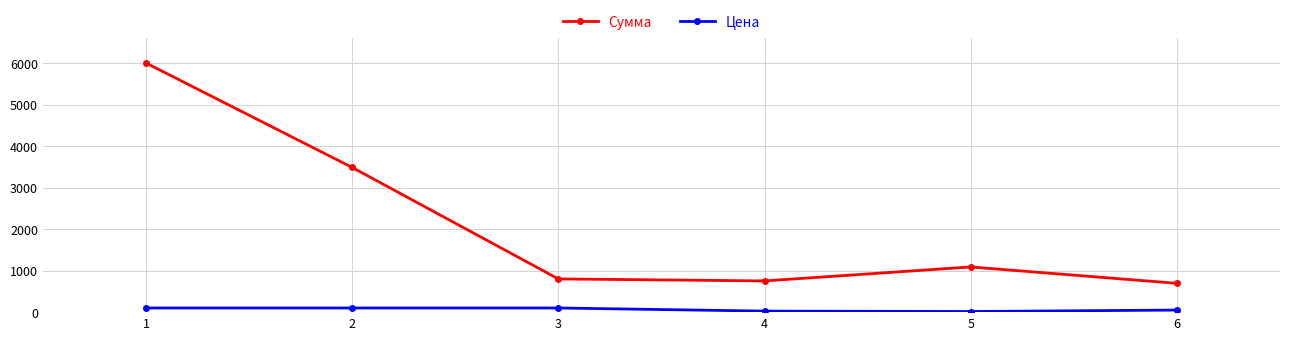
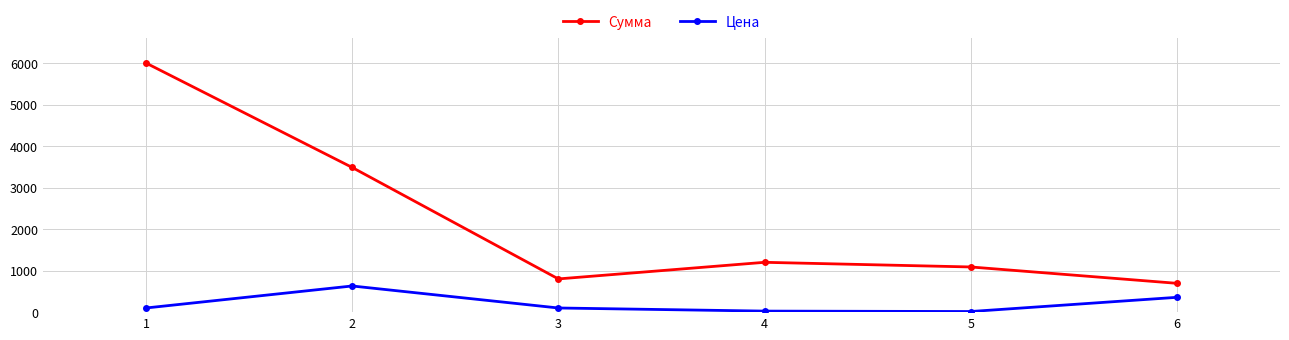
Цена, 2: 100 -> 600
Сумма, 4: 800 -> 1200
Цена, 6: 100 -> 400
